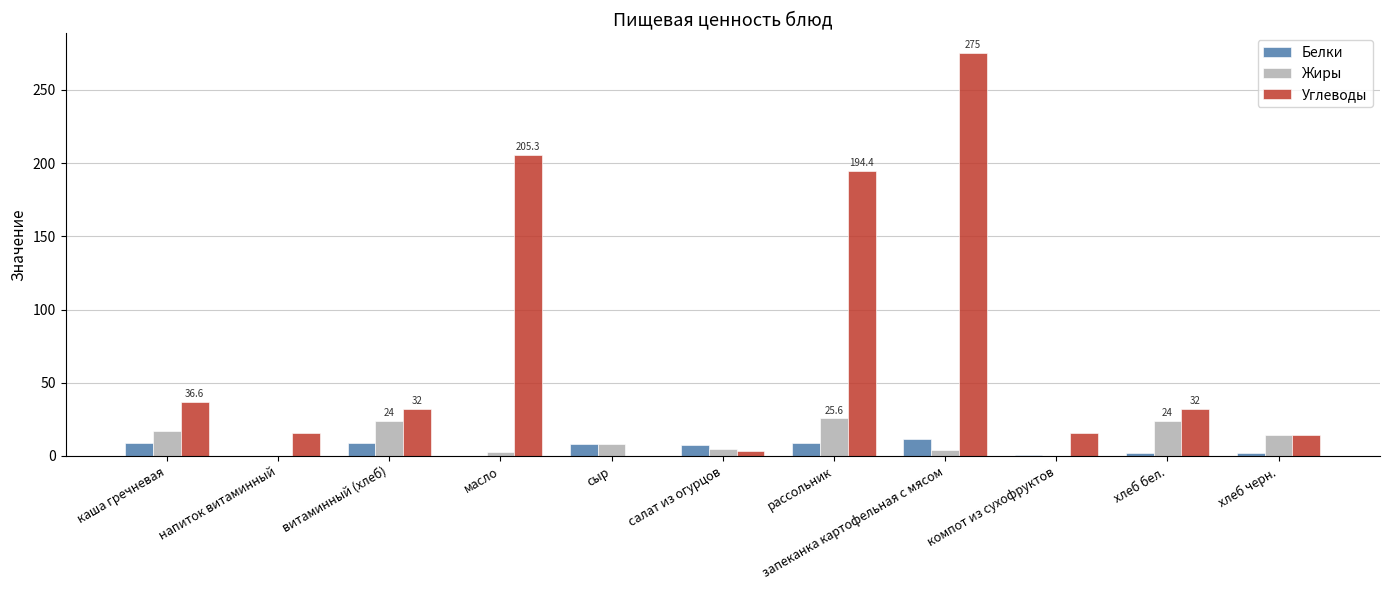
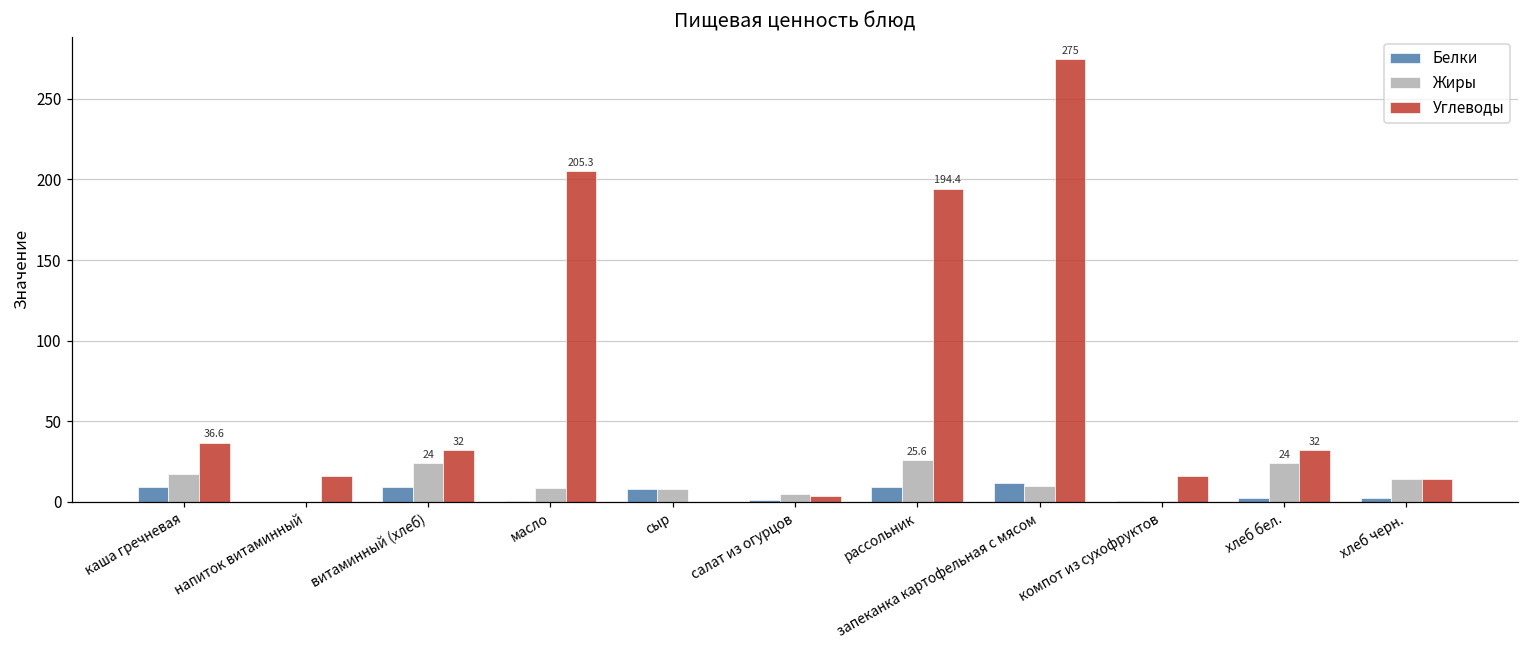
Жиры, масло: 3 -> 8
Белки, салат из огурцов: 8 -> 1
Жиры, запеканка картофельная с мясом: 4 -> 10
